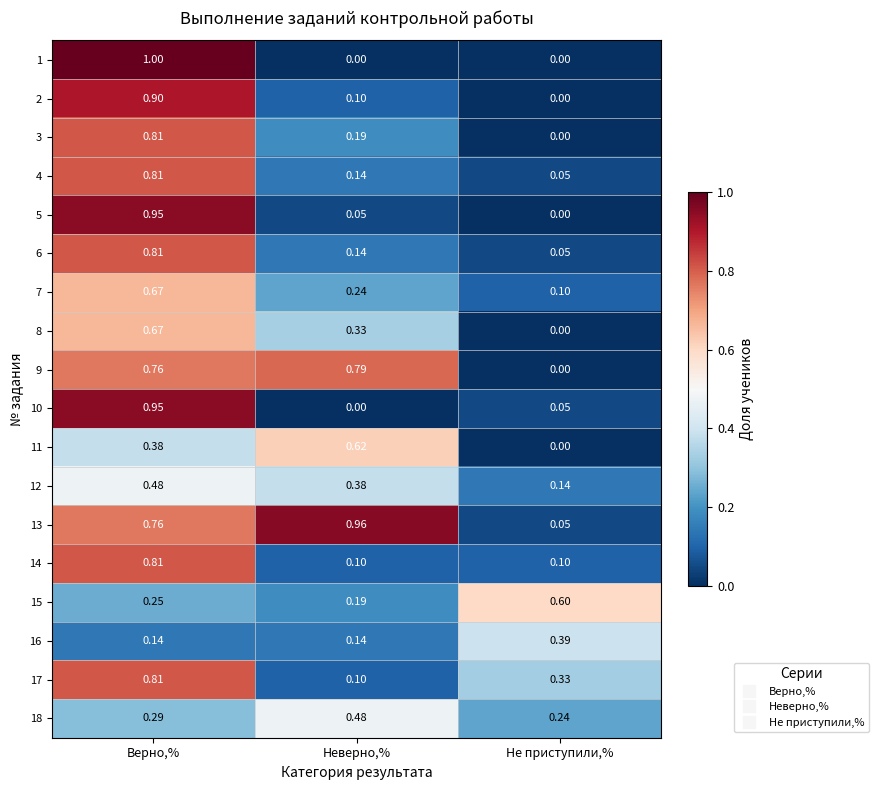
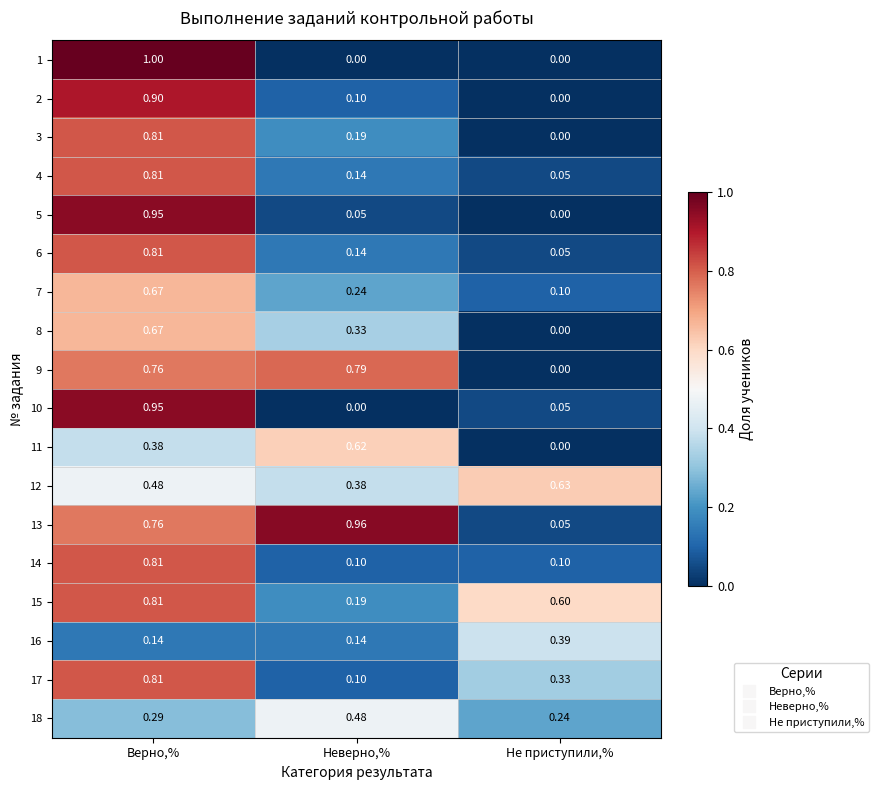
12, Не приступили,%: 0.14 -> 0.63
15, Верно,%: 0.25 -> 0.81
